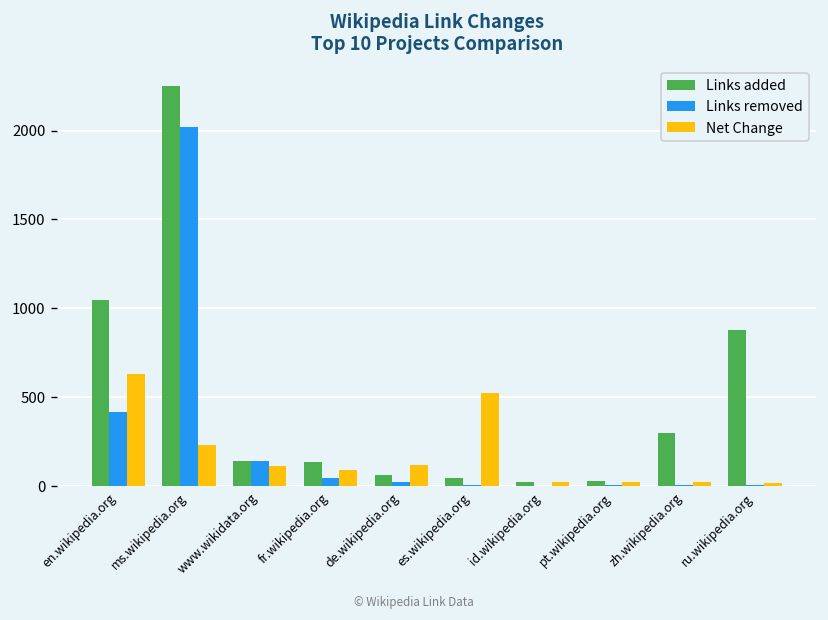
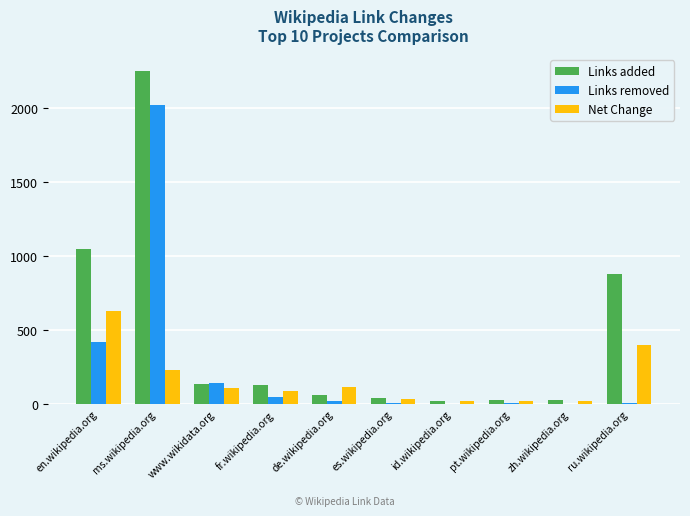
Net Change, es.wikipedia.org: 520 -> 40
Links added, zh.wikipedia.org: 300 -> 30
Net Change, ru.wikipedia.org: 20 -> 400
